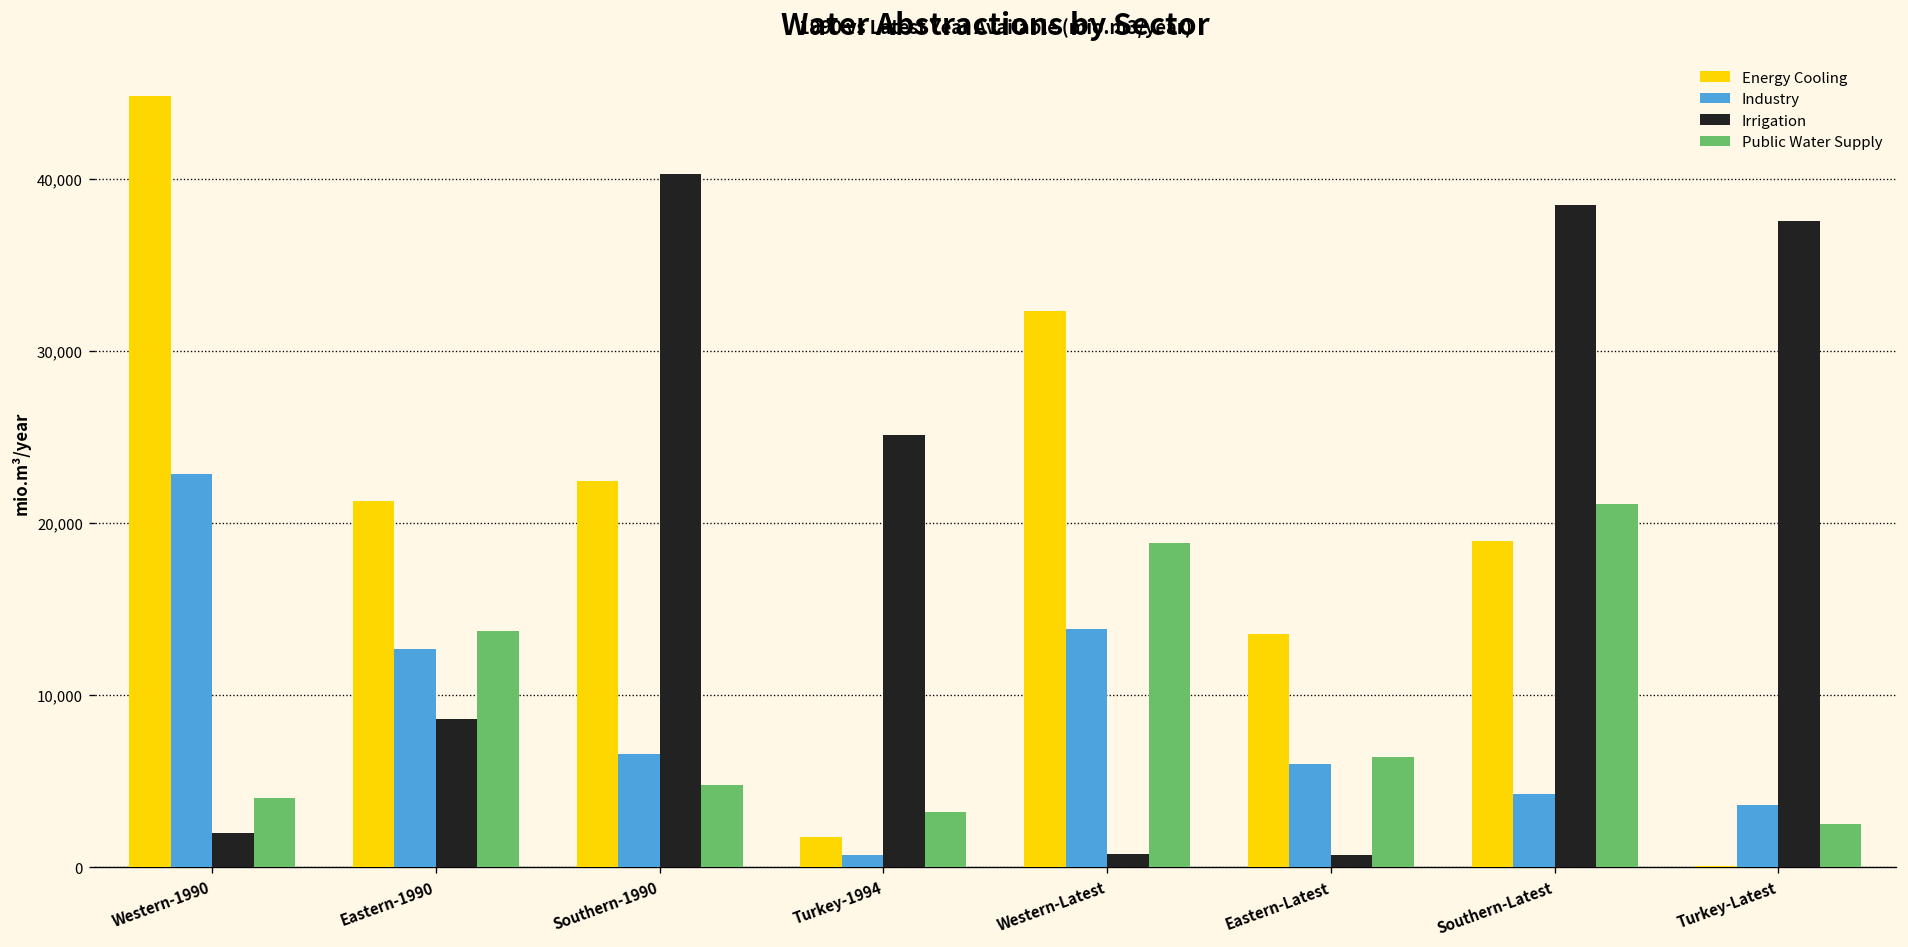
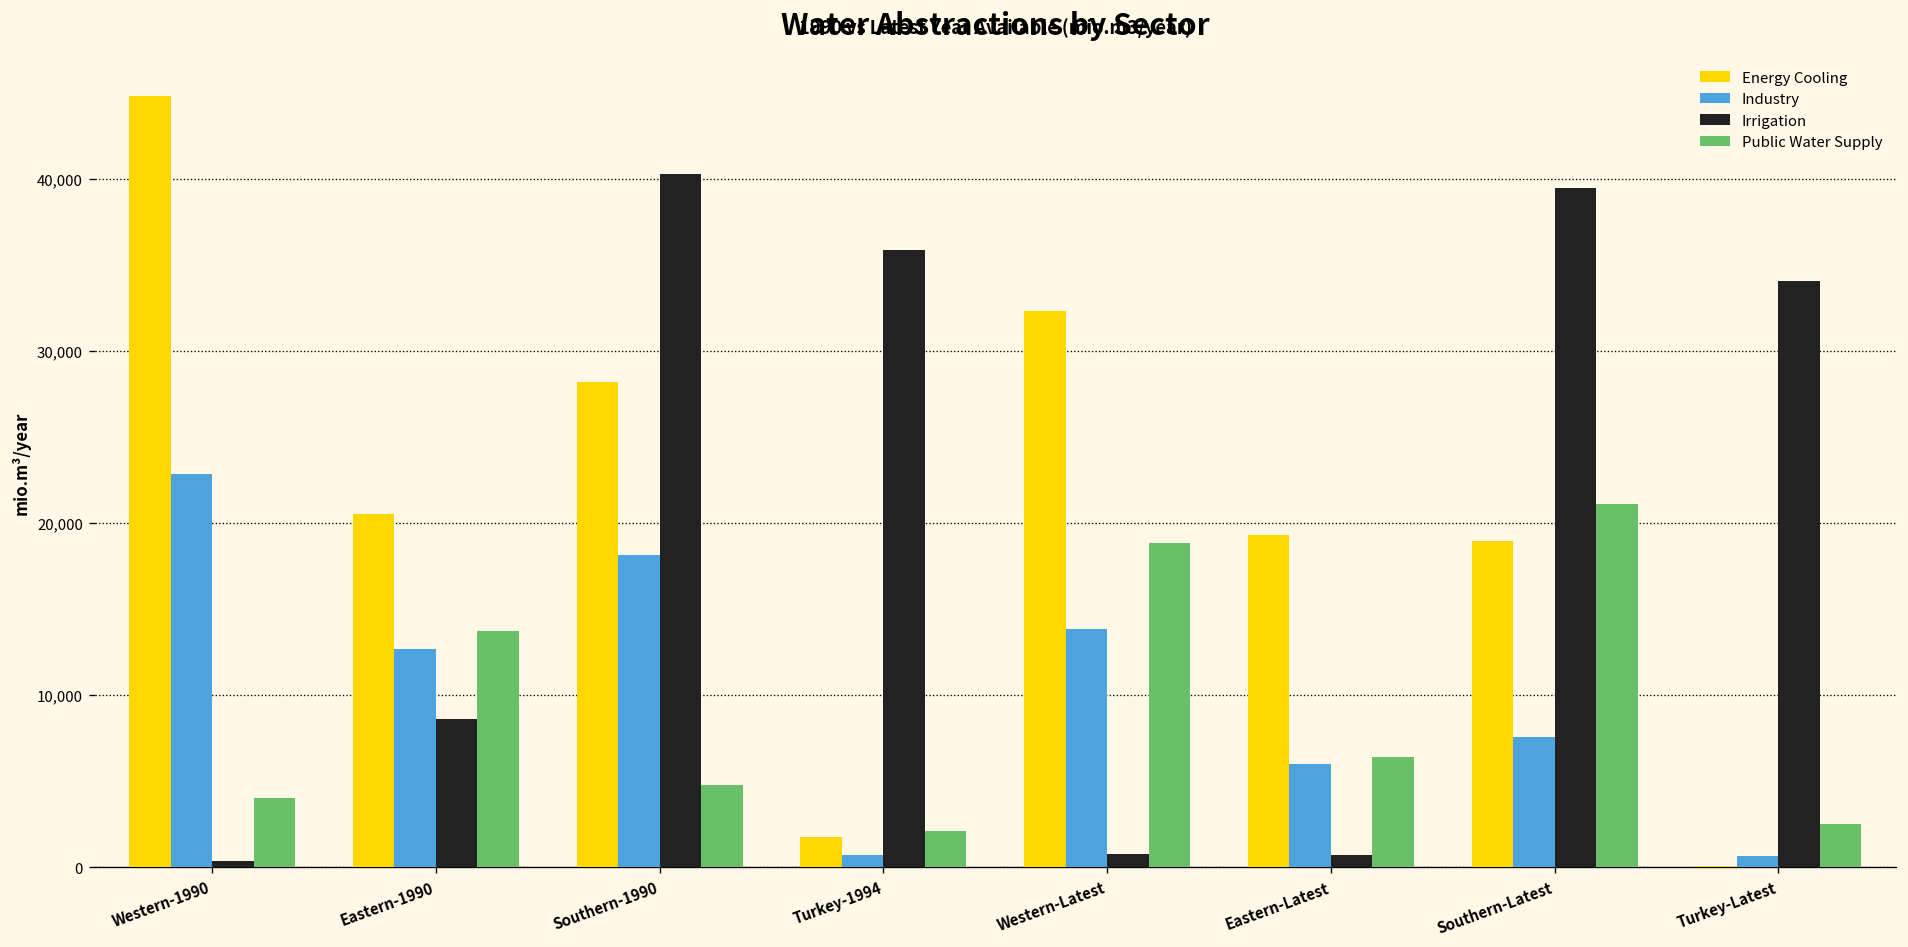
Irrigation, Western-1990: 2,000 -> 400
Energy Cooling, Eastern-1990: 21,300 -> 20,500
Energy Cooling, Southern-1990: 22,400 -> 28,200
Industry, Southern-1990: 6,600 -> 18,200
Irrigation, Turkey-1994: 25,100 -> 35,900
Public Water Supply, Turkey-1994: 3,200 -> 2,100
Energy Cooling, Eastern-Latest: 13,600 -> 19,300
Industry, Southern-Latest: 4,300 -> 7,600
Irrigation, Southern-Latest: 38,500 -> 39,500
Industry, Turkey-Latest: 3,600 -> 700
Irrigation, Turkey-Latest: 37,600 -> 34,000
